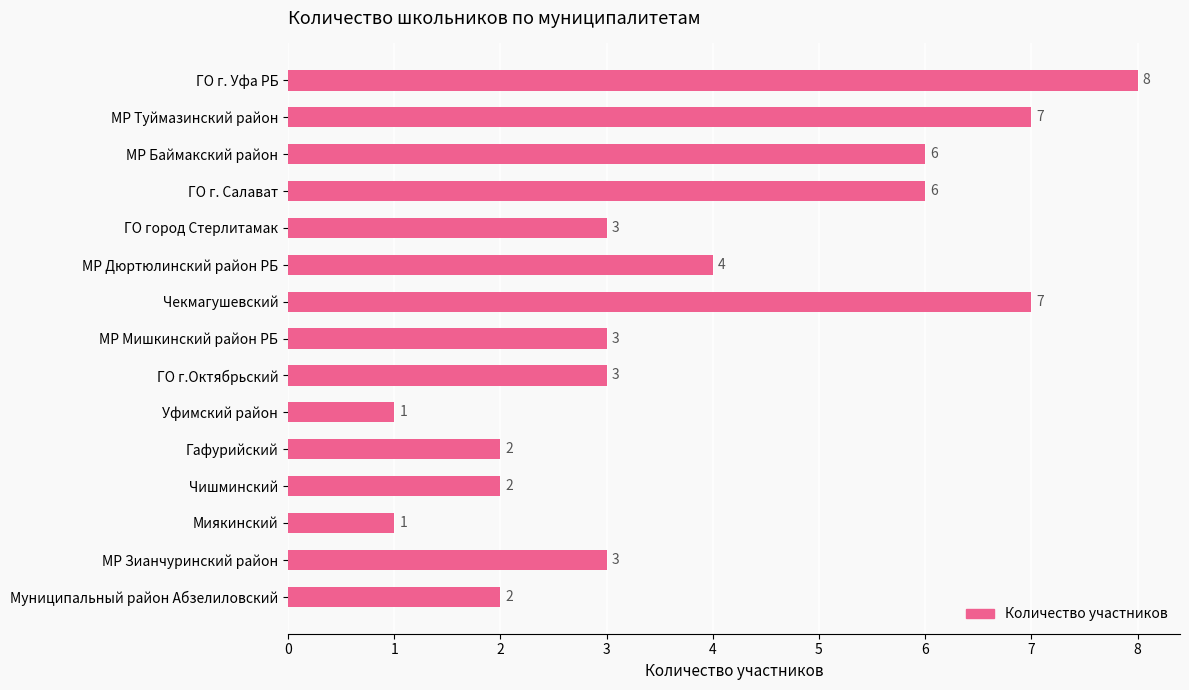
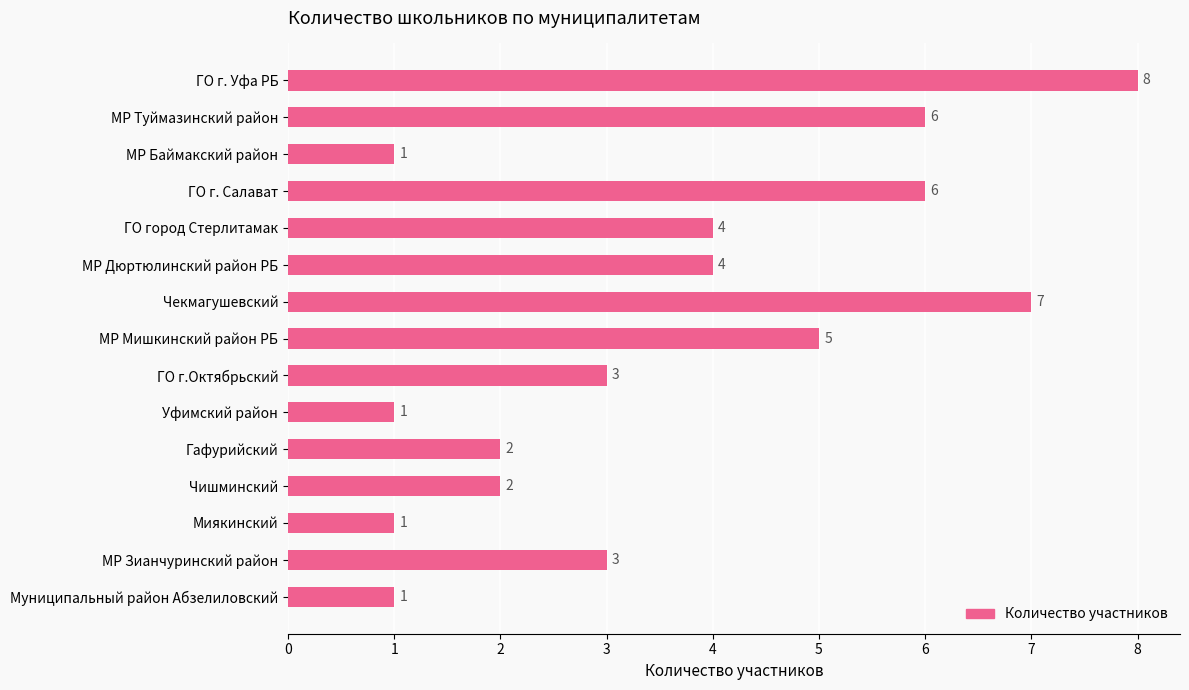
МР Туймазинский район: 7 -> 6
МР Баймакский район: 6 -> 1
ГО город Стерлитамак: 3 -> 4
МР Мишкинский район РБ: 3 -> 5
Муниципальный район Абзелиловский: 2 -> 1
